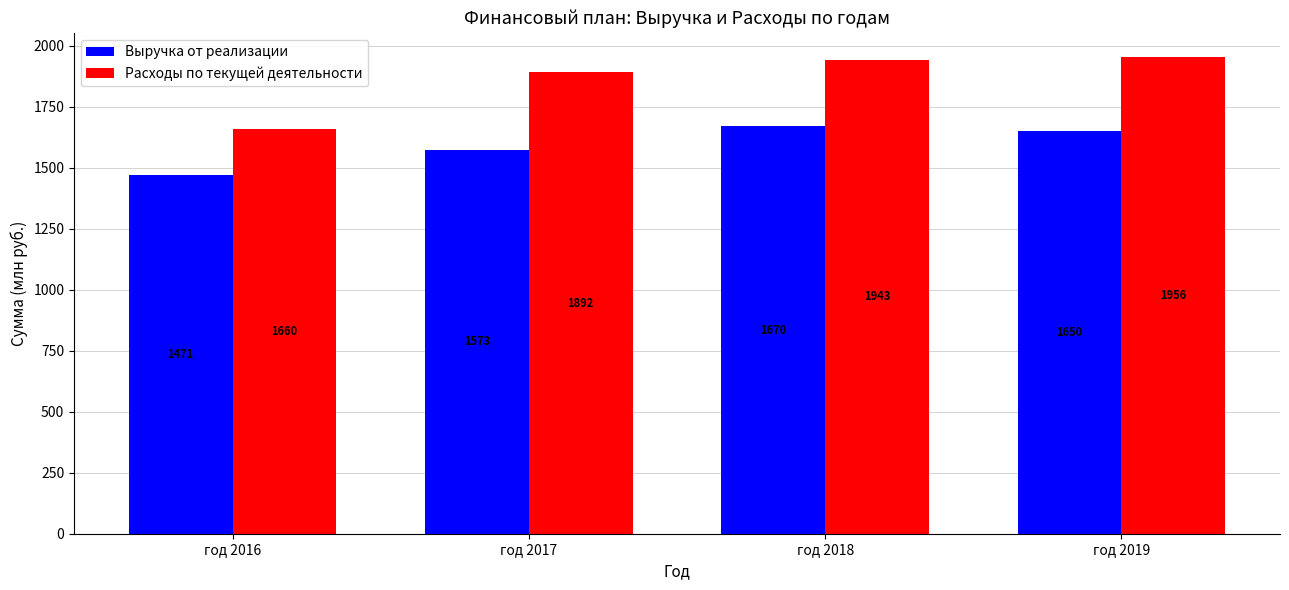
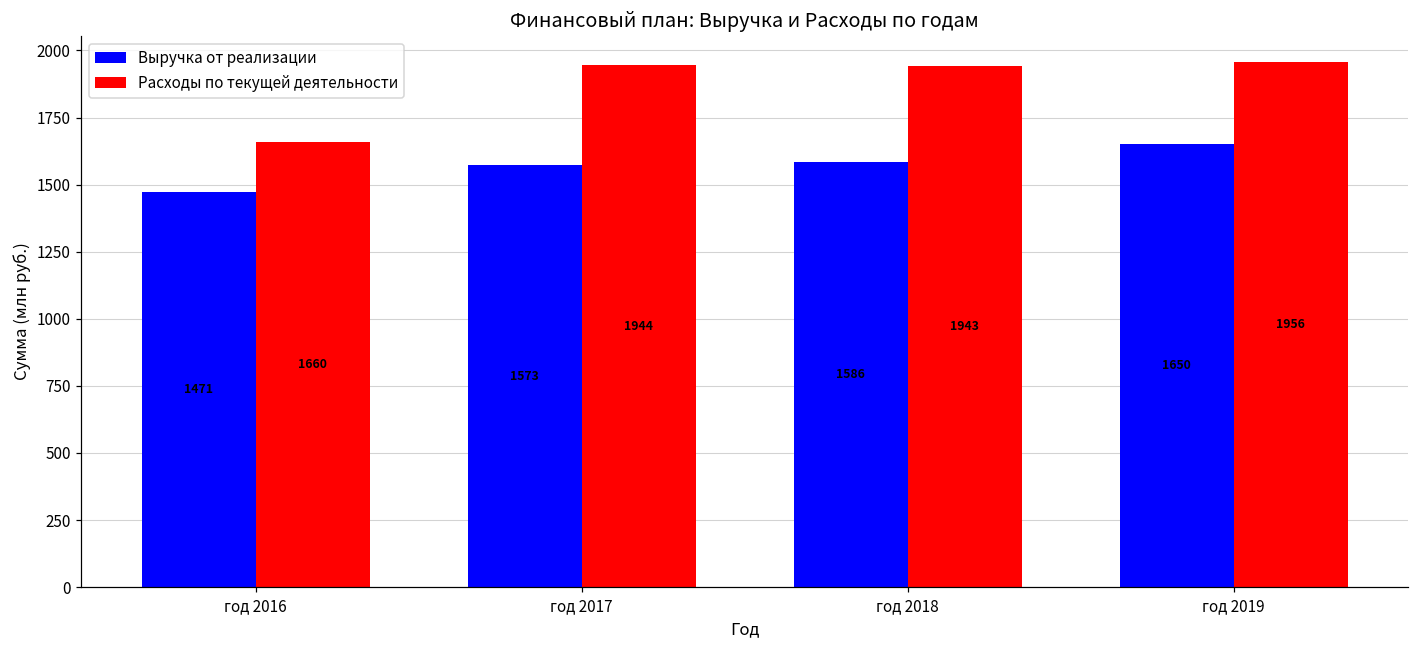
Расходы по текущей деятельности, год 2017: 1892 -> 1944
Выручка от реализации, год 2018: 1670 -> 1586
